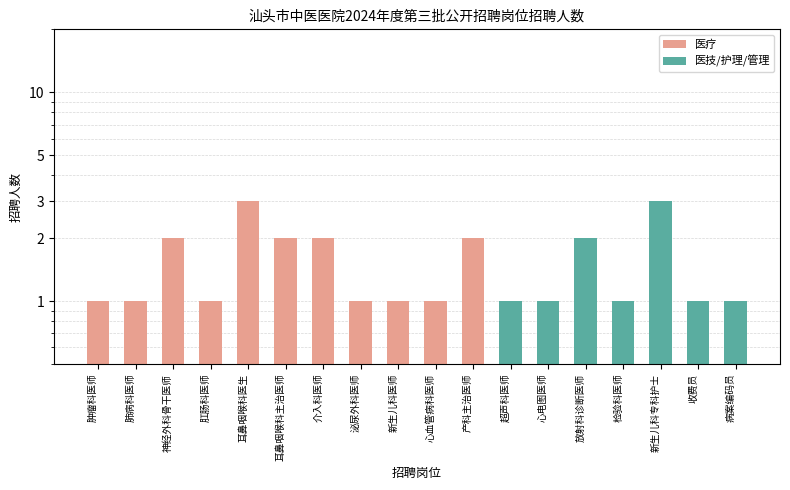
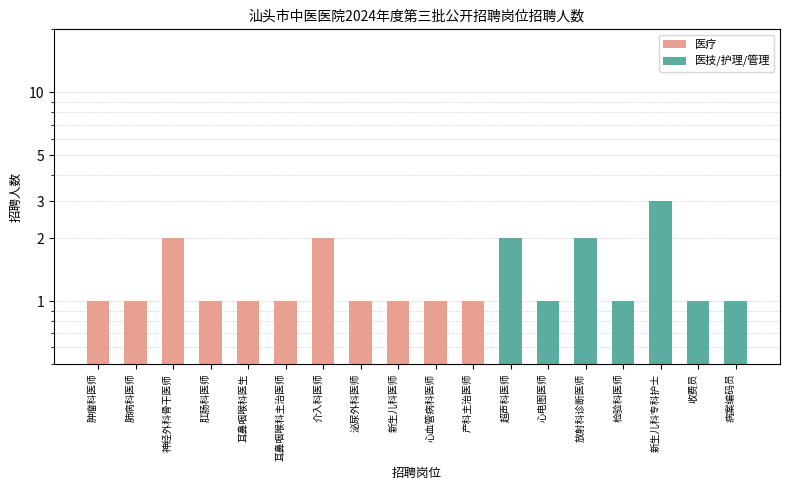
耳鼻咽喉科医生: 3 -> 1
耳鼻咽喉科主治医师: 2 -> 1
产科主治医师: 2 -> 1
超声科医师: 1 -> 2
